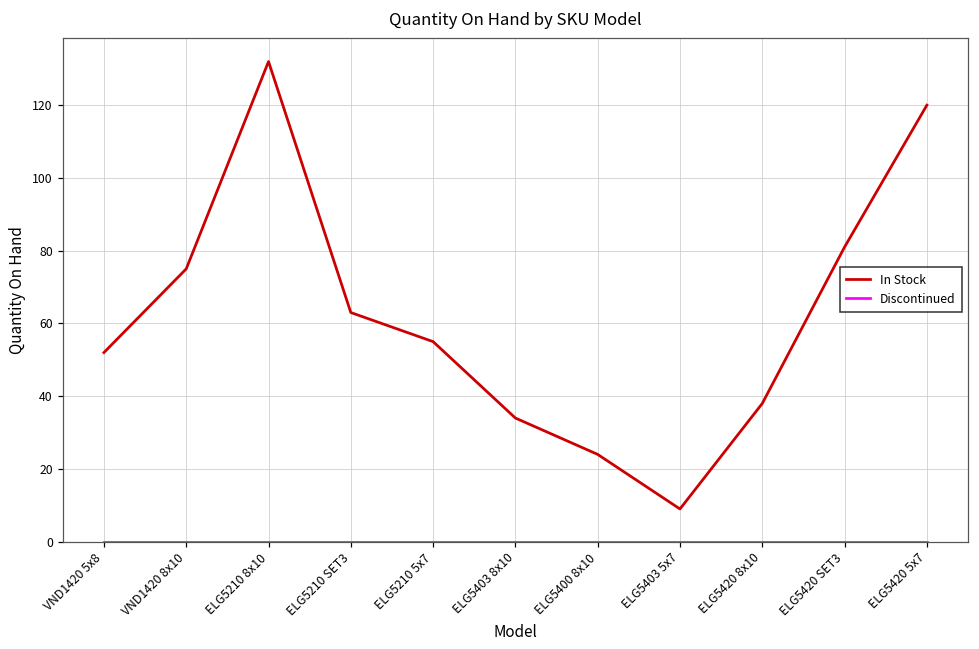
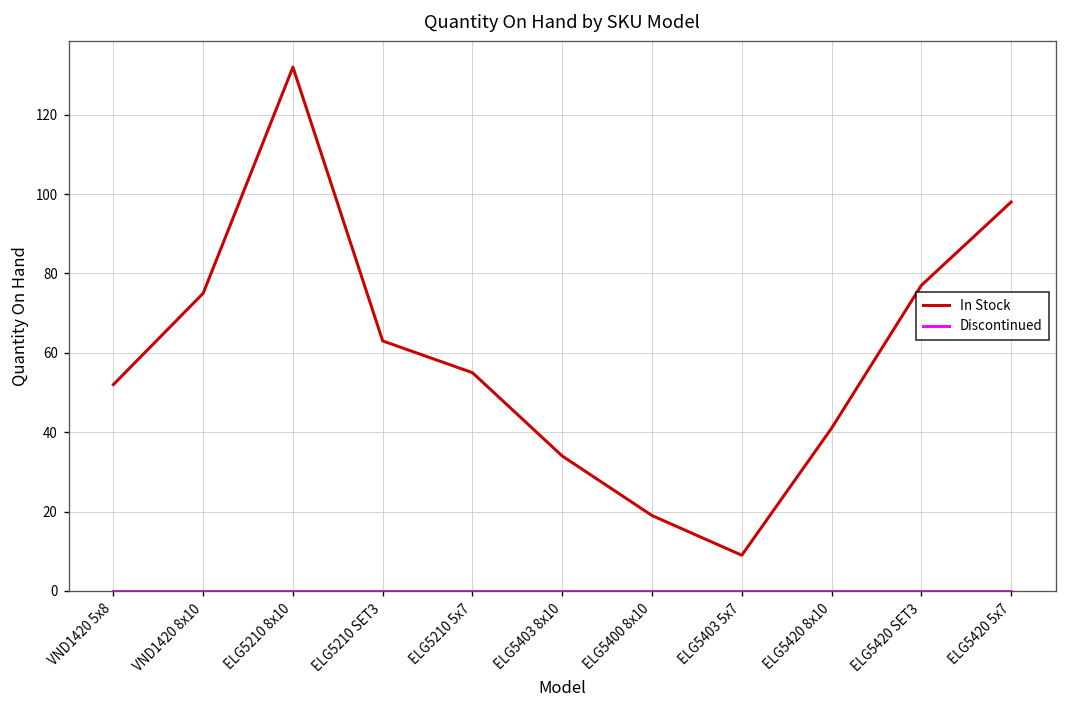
In Stock, ELG5400 8x10: 24 -> 19
In Stock, ELG5420 8x10: 38 -> 41
In Stock, ELG5420 SET3: 81 -> 77
In Stock, ELG5420 5x7: 120 -> 98
